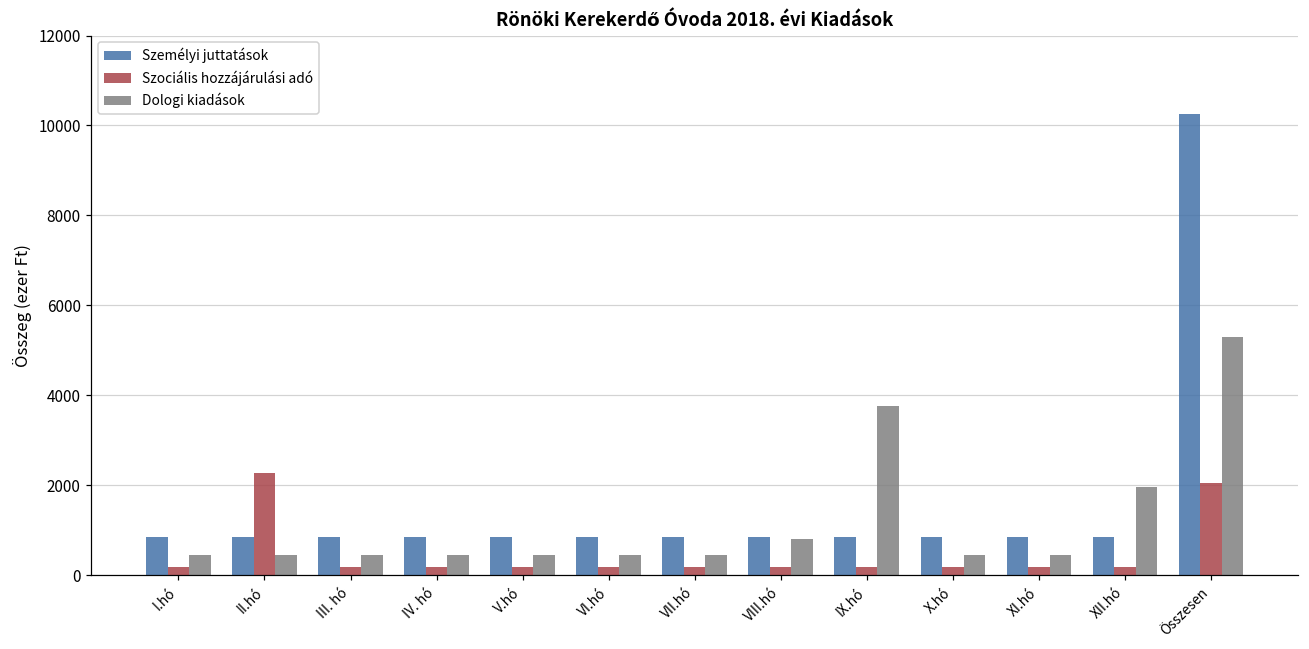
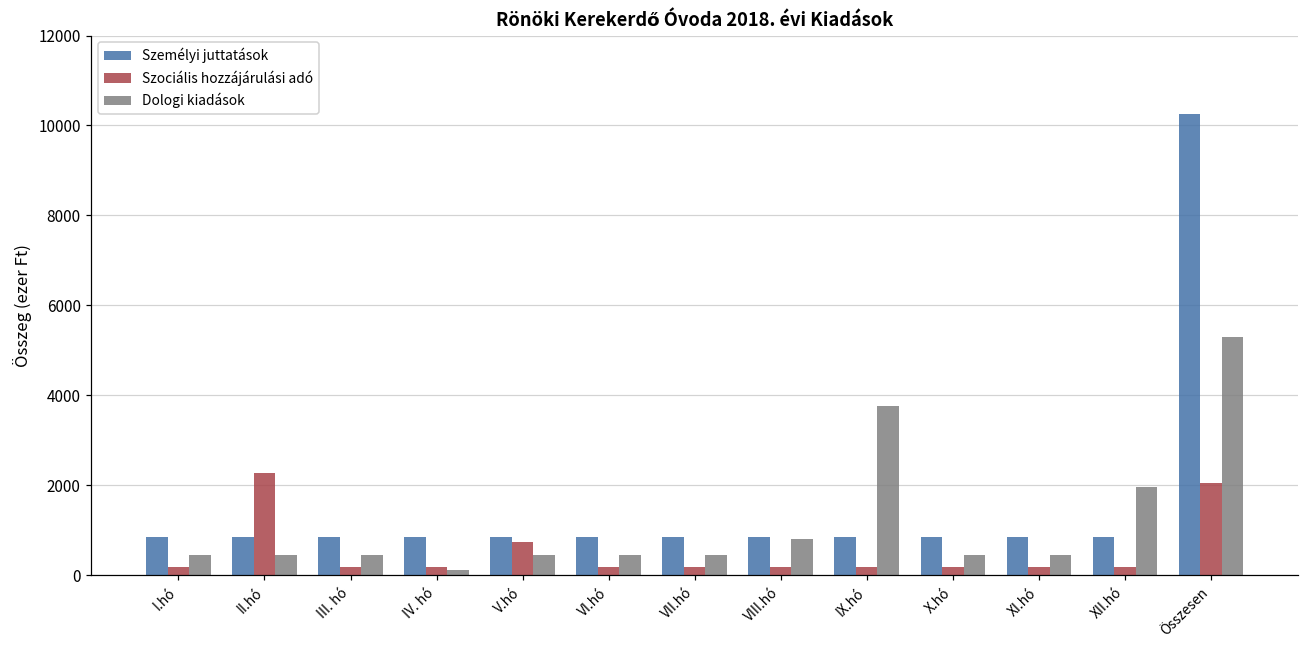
Dologi kiadások, IV. hó: 400 -> 100
Szociális hozzájárulási adó, V.hó: 200 -> 700
